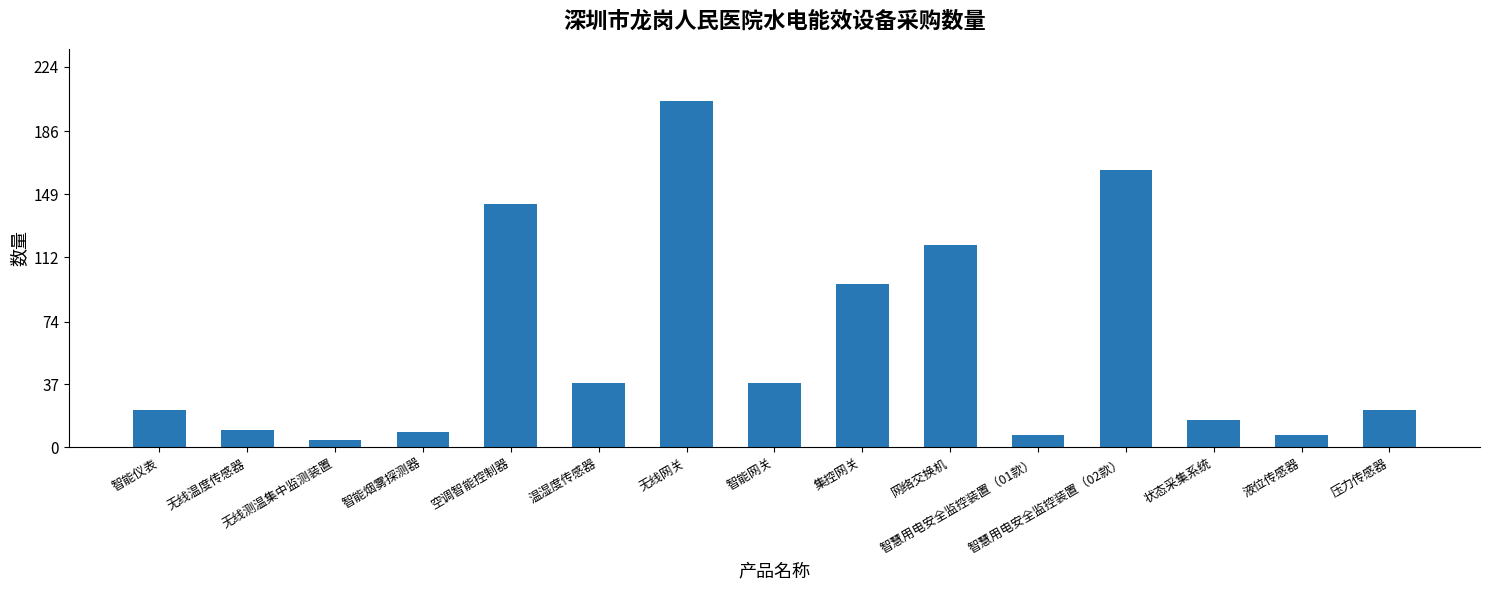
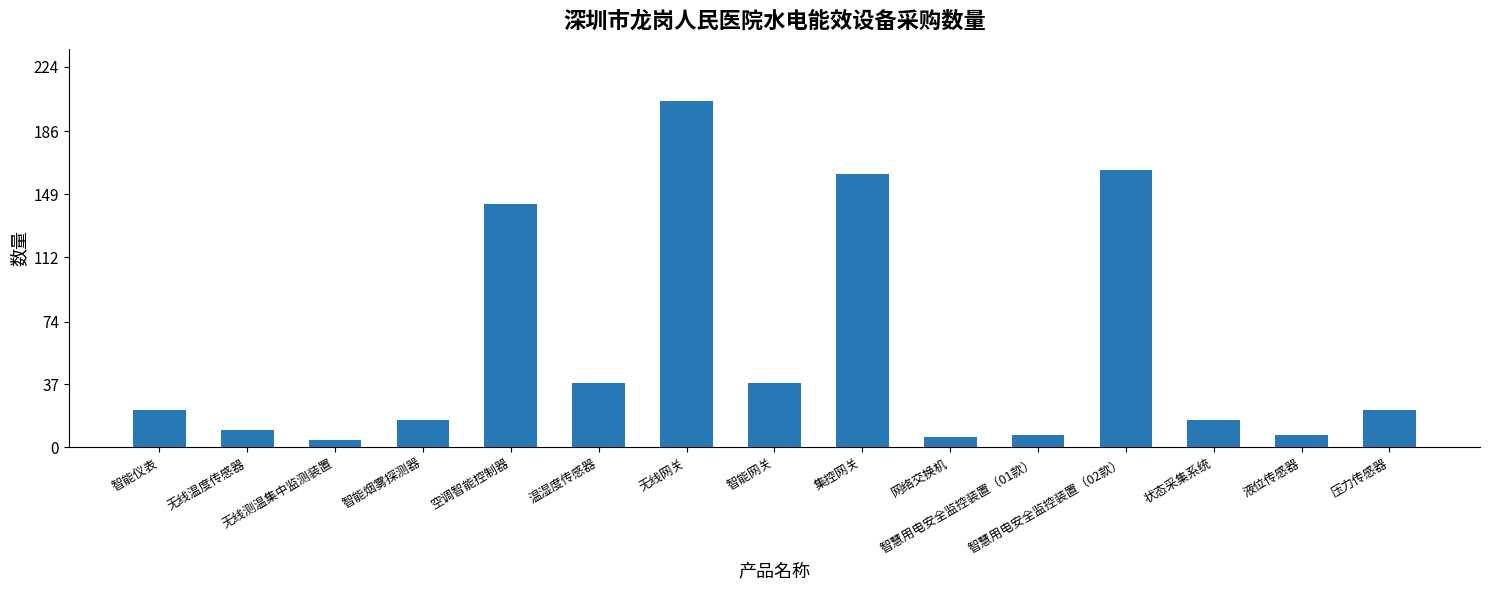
智能烟雾探测器: 9 -> 16
集控网关: 96 -> 161
网络交换机: 119 -> 6
